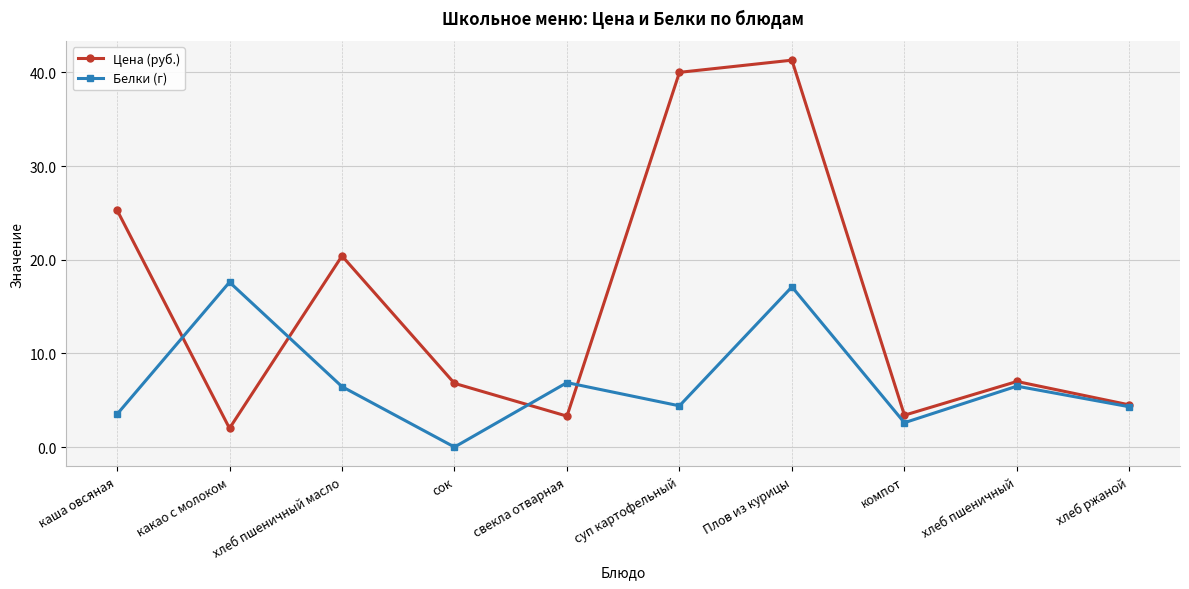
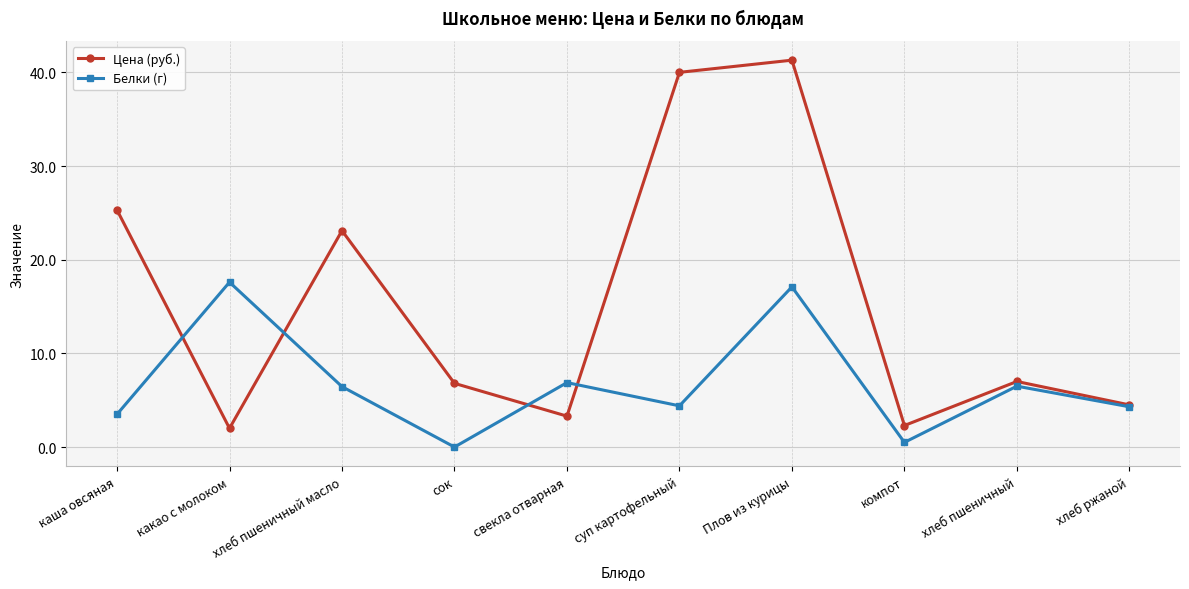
Цена (руб.), хлеб пшеничный масло: 20 -> 23
Цена (руб.), компот: 3 -> 2
Белки (г), компот: 3 -> 1
